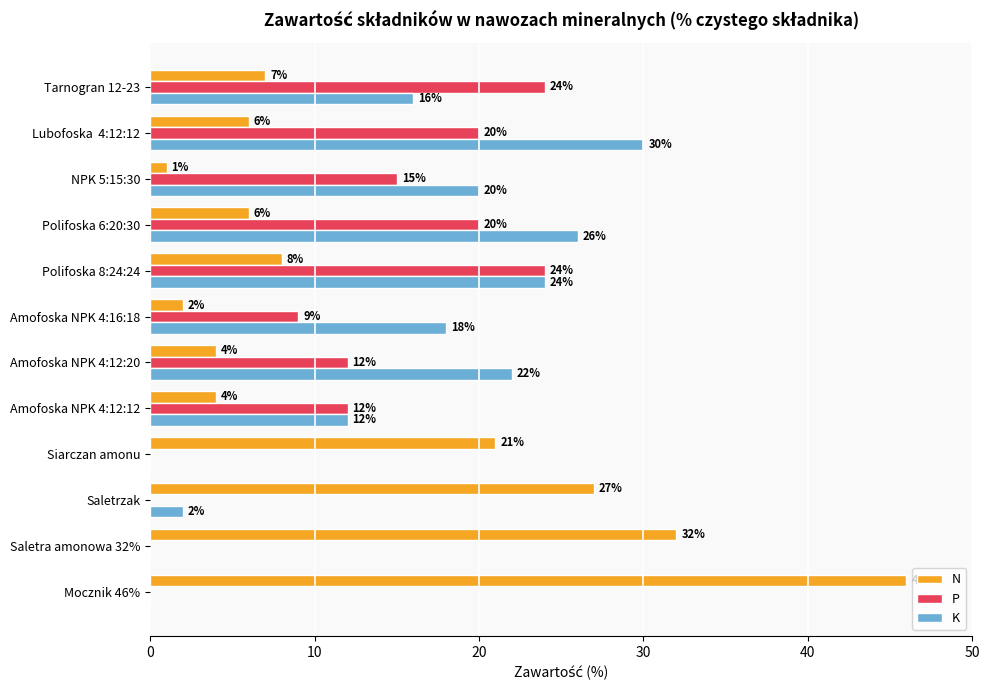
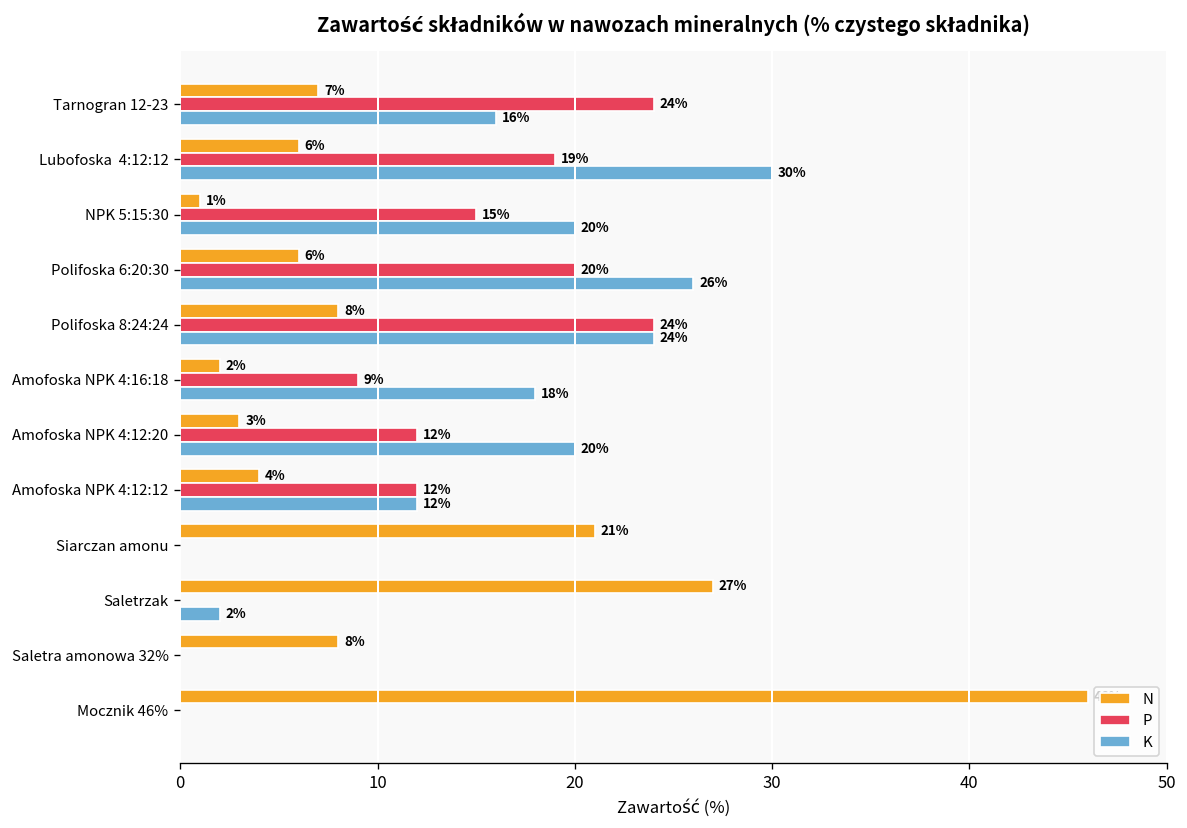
P, Lubofoska 4:12:12: 20% -> 19%
N, Amofoska NPK 4:12:20: 4% -> 3%
K, Amofoska NPK 4:12:20: 22% -> 20%
N, Saletra amonowa 32%: 32% -> 8%
